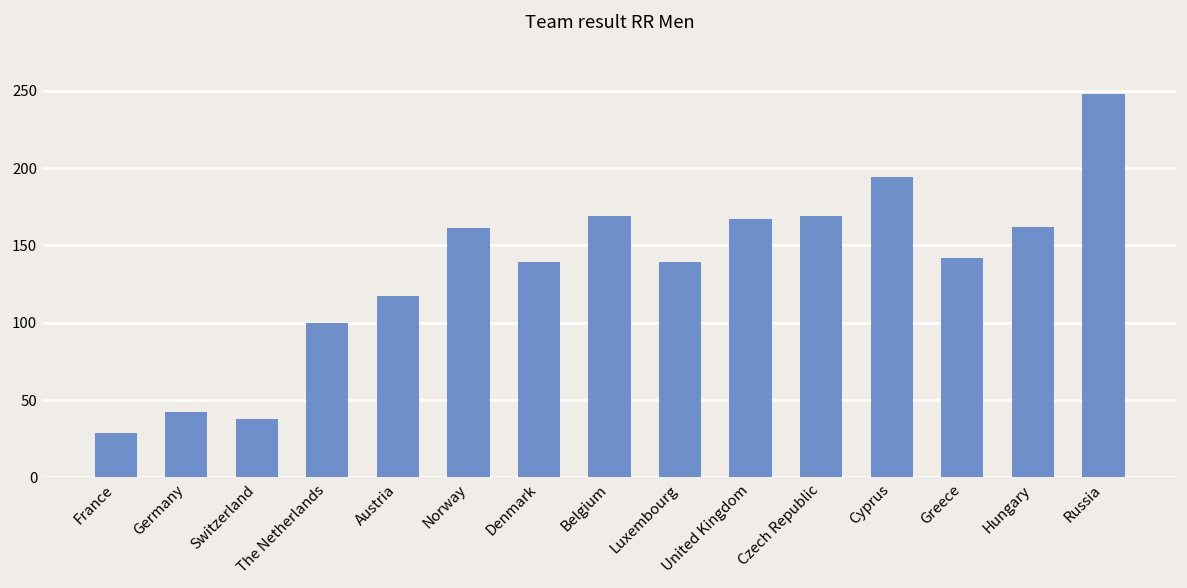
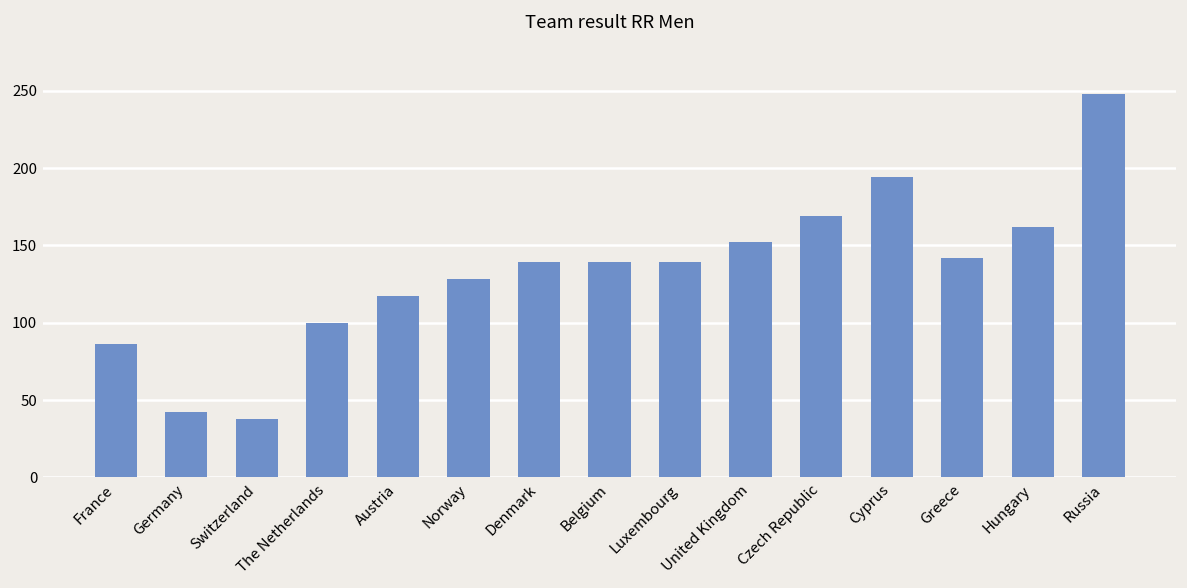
France: 29 -> 86
Norway: 161 -> 128
Belgium: 169 -> 139
United Kingdom: 167 -> 152
